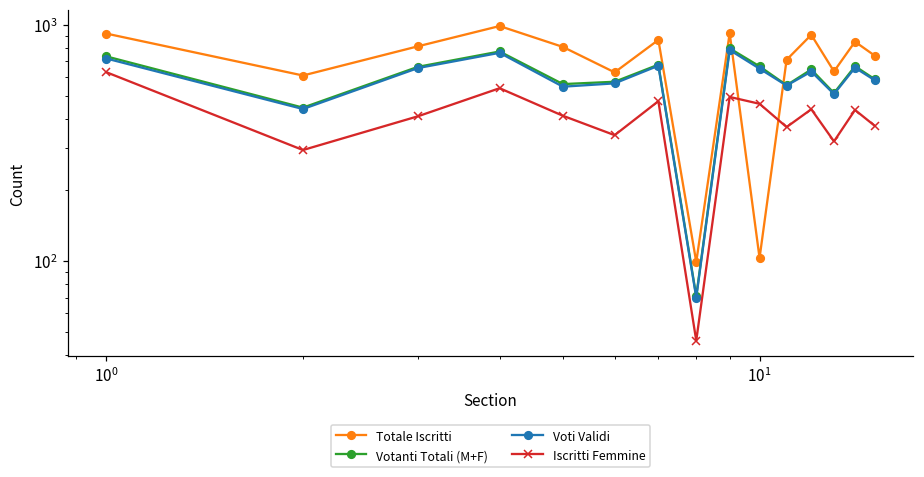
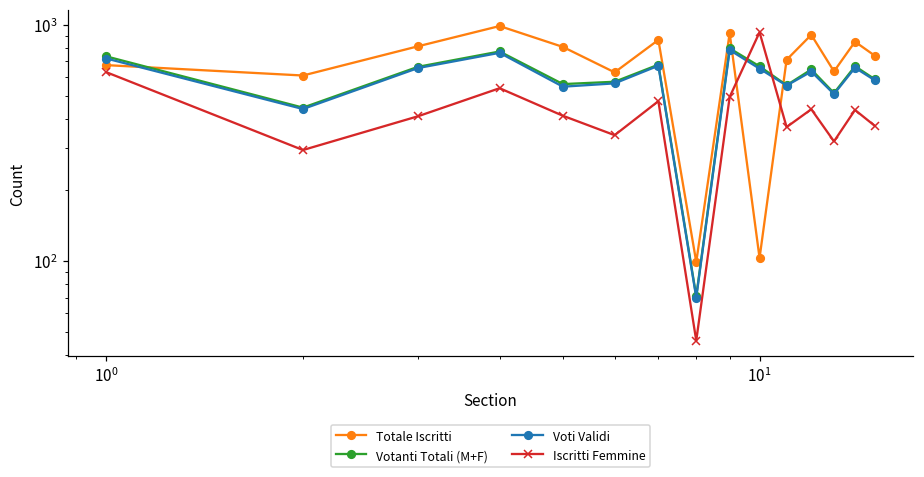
Totale Iscritti, 10^0: 920 -> 680
Iscritti Femmine, 10^1: 460 -> 930
